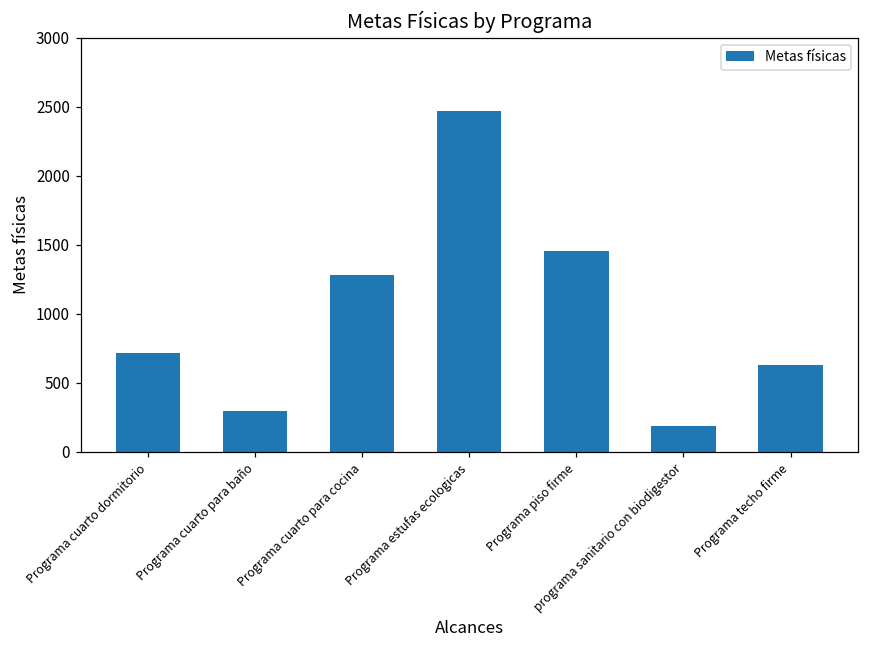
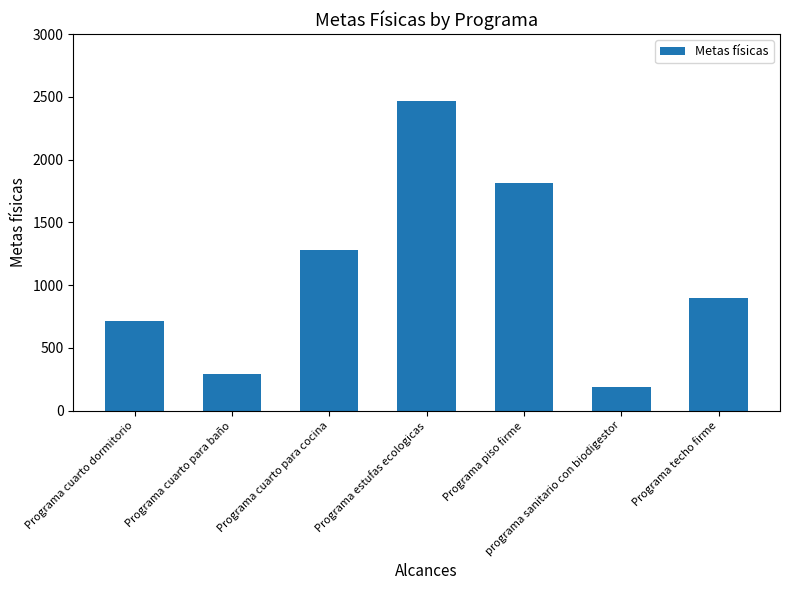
Programa piso firme: 1460 -> 1820
Programa techo firme: 630 -> 900
